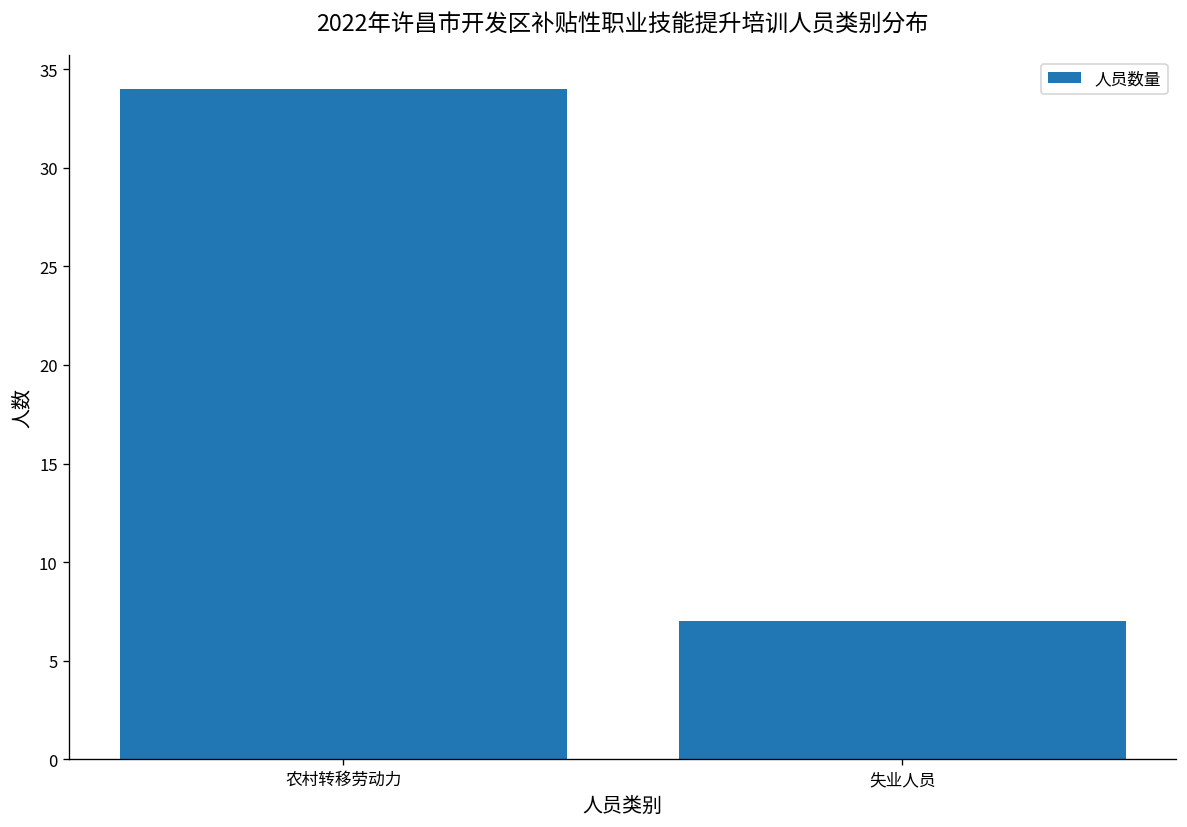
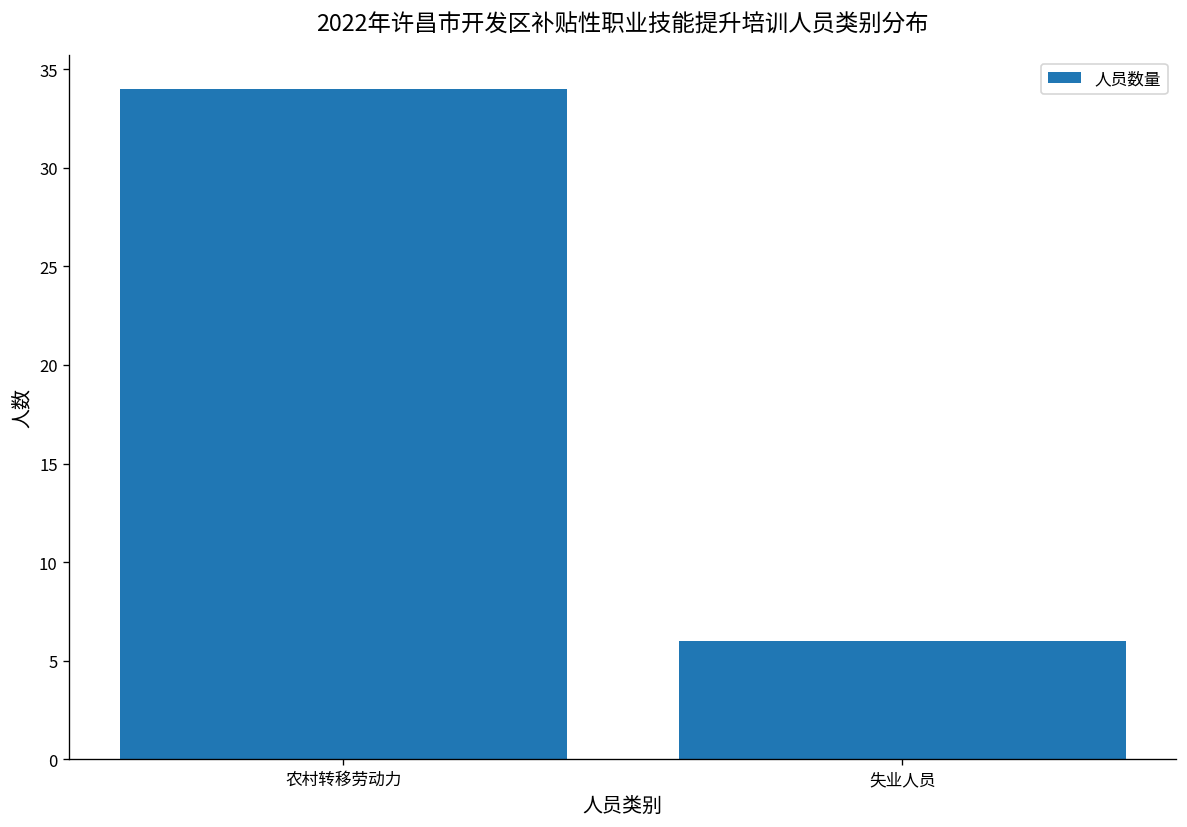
失业人员: 7 -> 6
